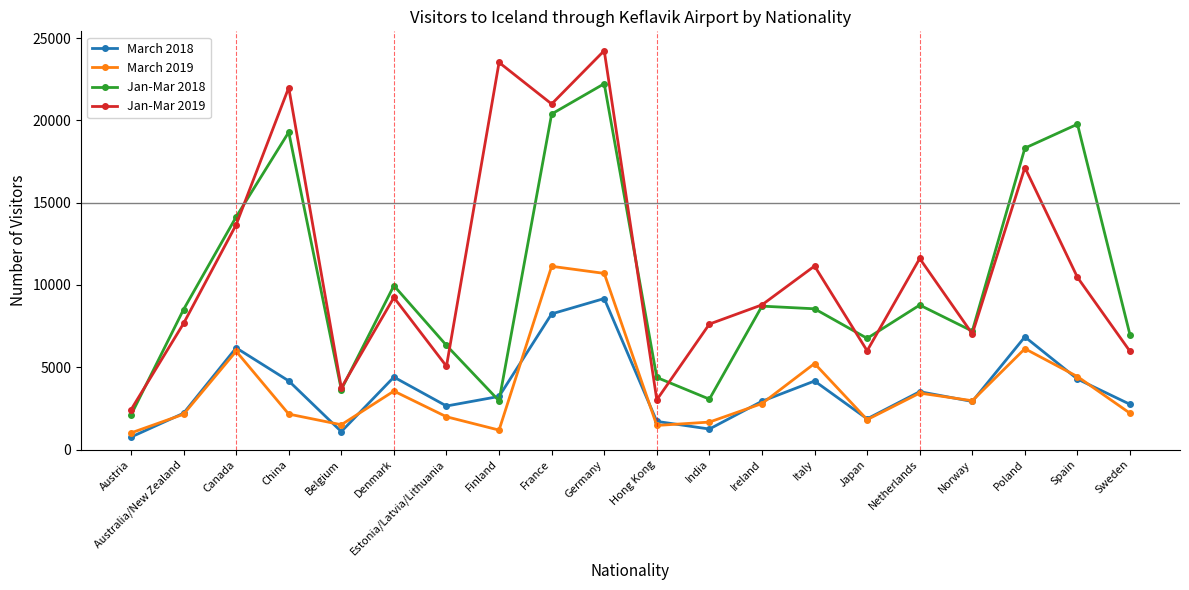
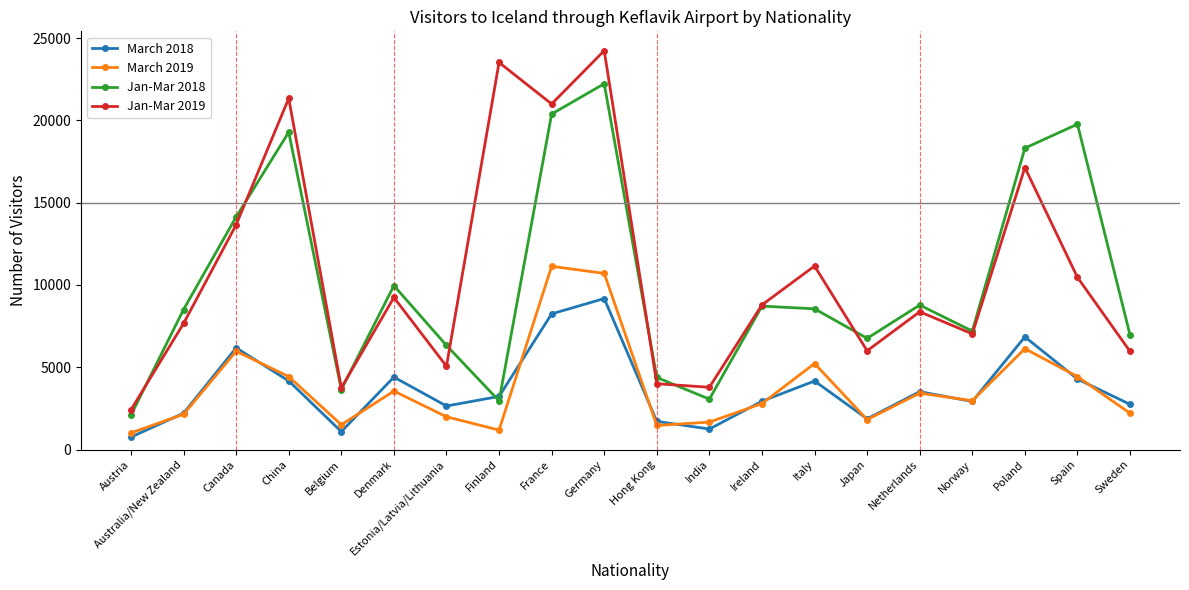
March 2019, China: 2200 -> 4400
Jan-Mar 2019, China: 22000 -> 21300
Jan-Mar 2019, Hong Kong: 3000 -> 4000
Jan-Mar 2019, India: 7600 -> 3800
Jan-Mar 2019, Netherlands: 11600 -> 8400
